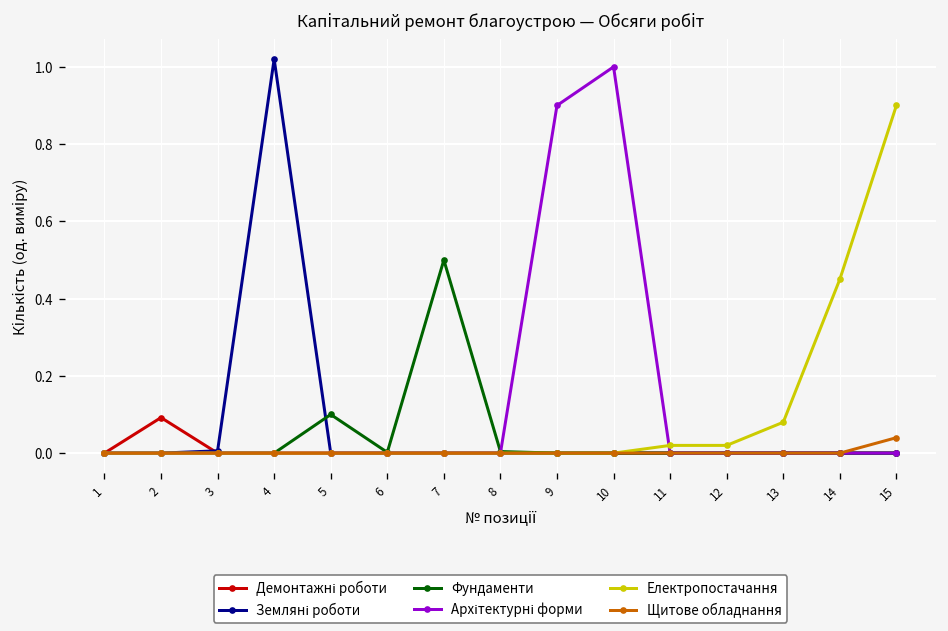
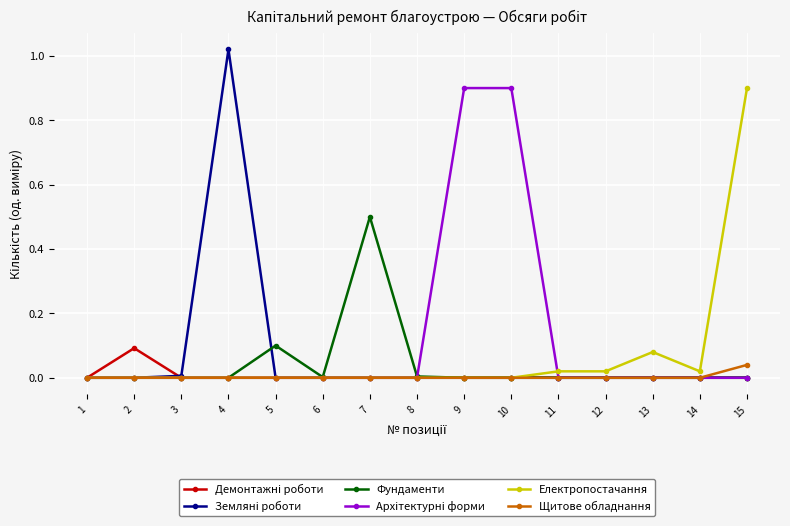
Архітектурні форми, 10: 1.0 -> 0.9
Електропостачання, 14: 0.45 -> 0.02
